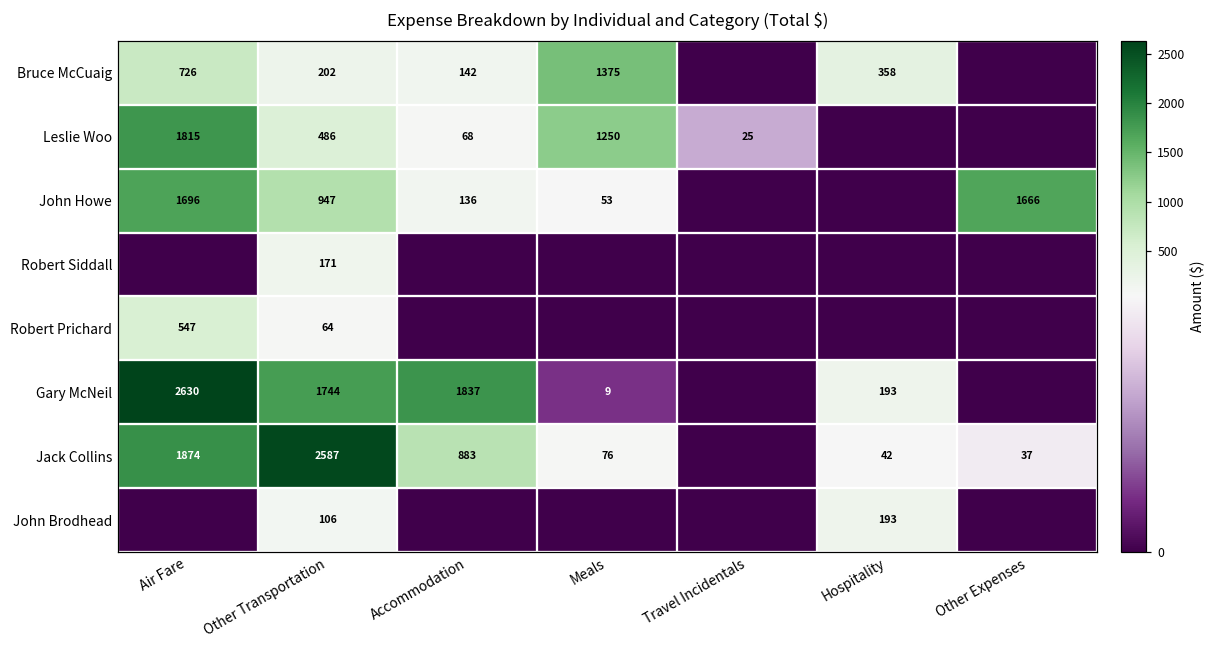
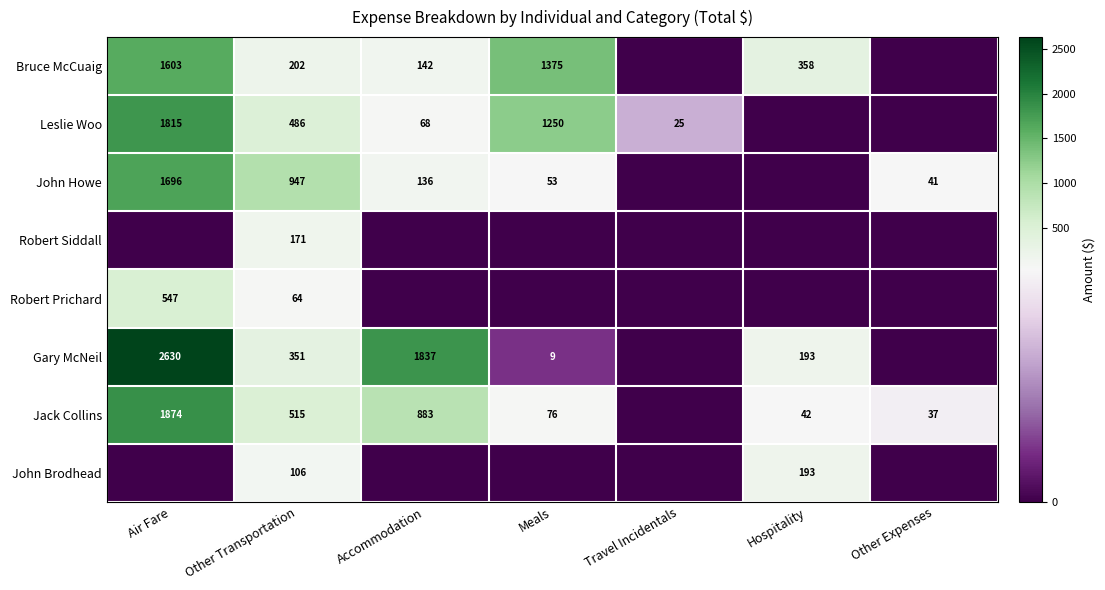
Bruce McCuaig, Air Fare: 726 -> 1603
John Howe, Other Expenses: 1666 -> 41
Gary McNeil, Other Transportation: 1744 -> 351
Jack Collins, Other Transportation: 2587 -> 515
